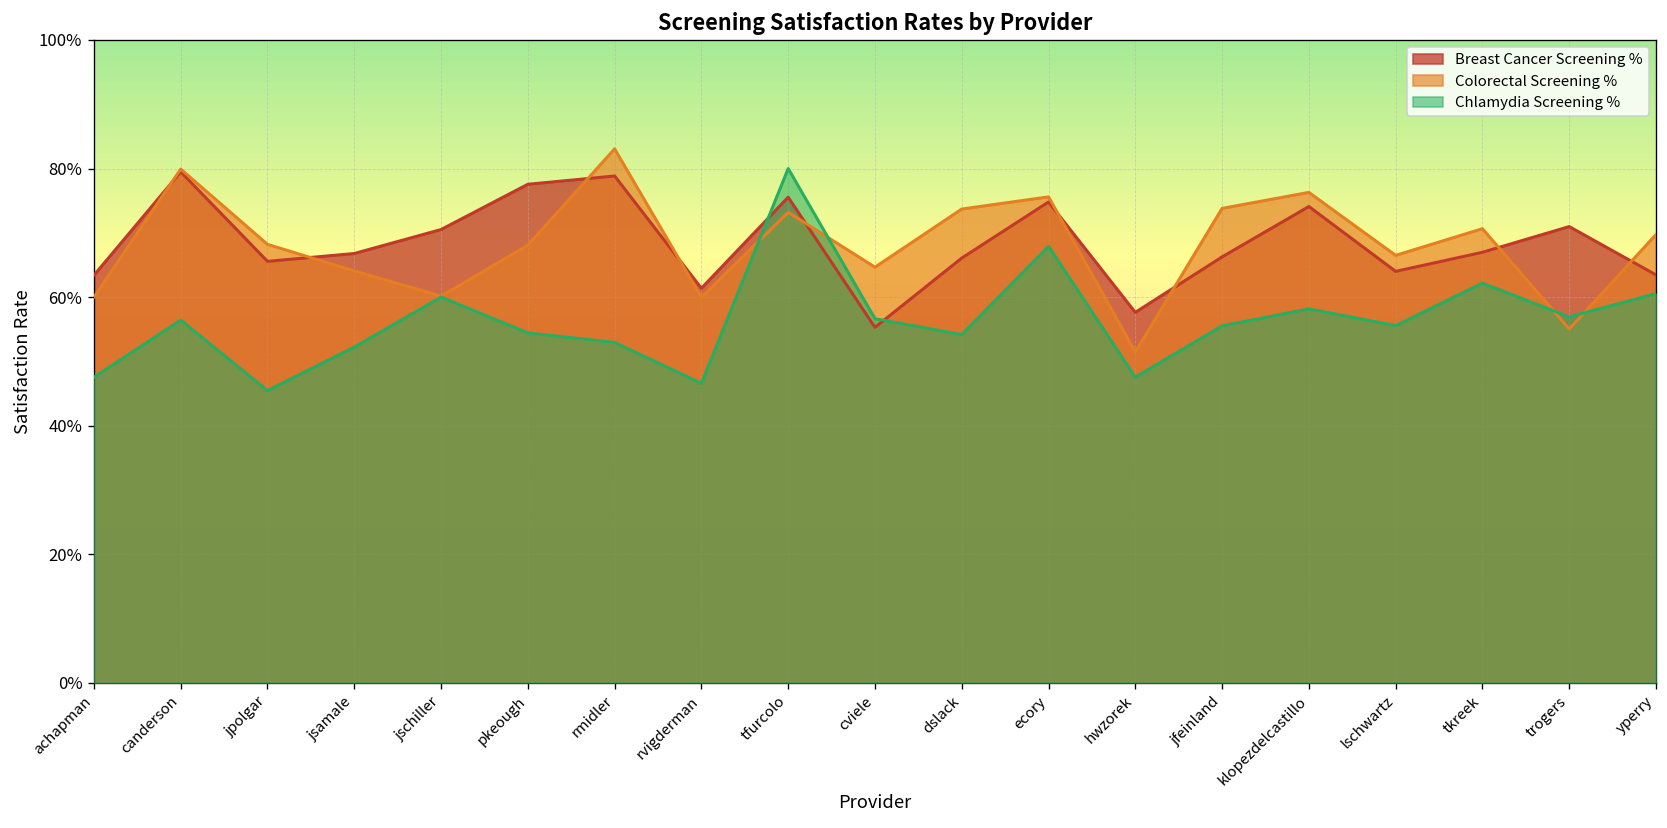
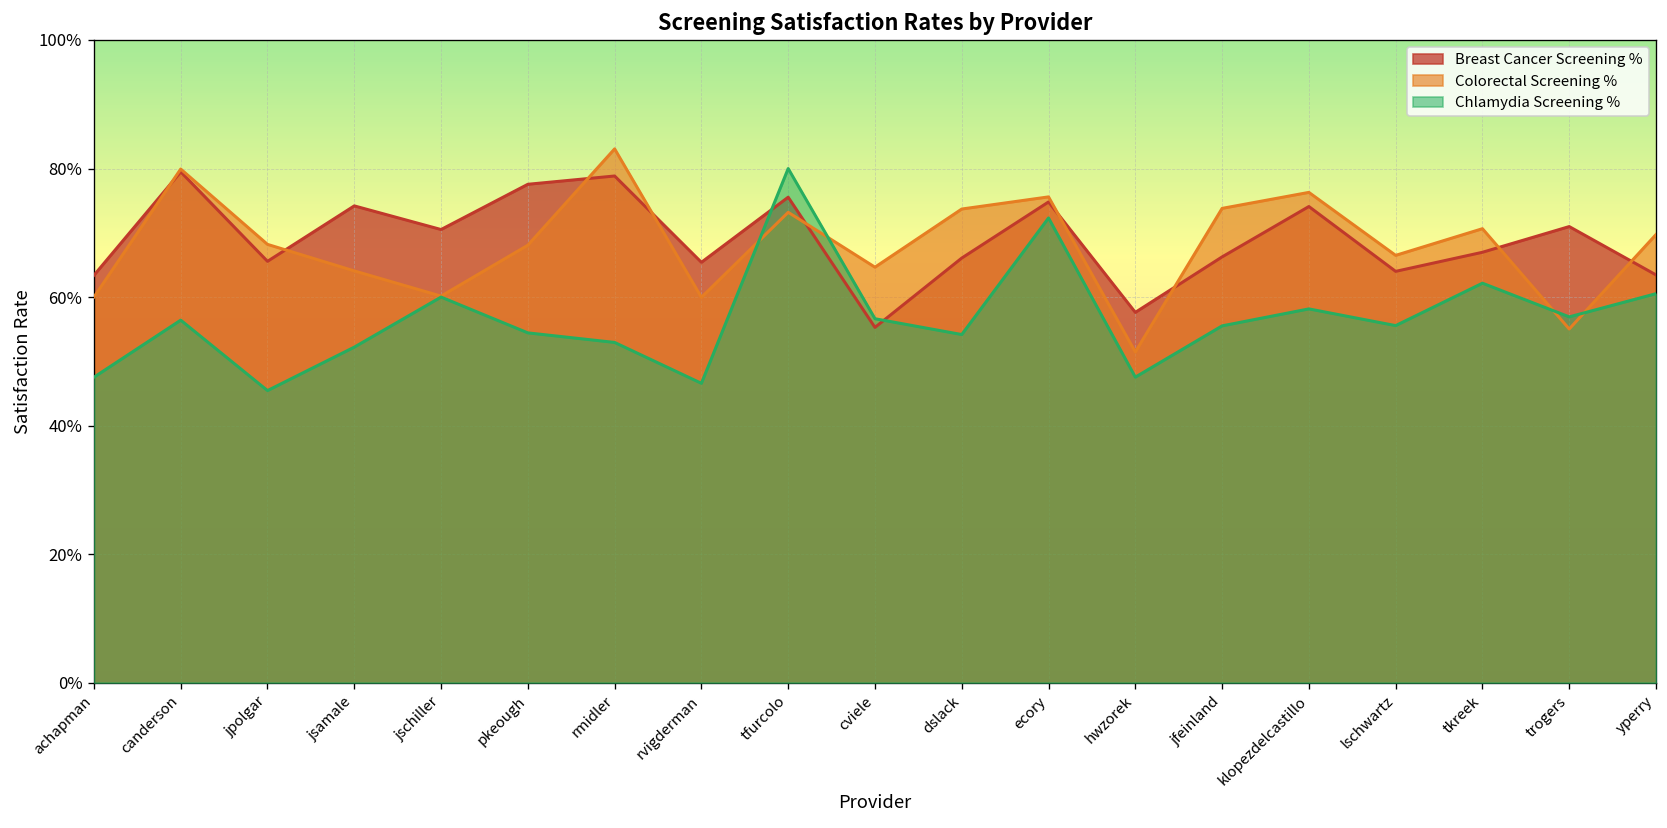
Breast Cancer Screening %, jsamale: 67% -> 74%
Breast Cancer Screening %, rvigderman: 61% -> 65%
Chlamydia Screening %, ecory: 68% -> 72%
